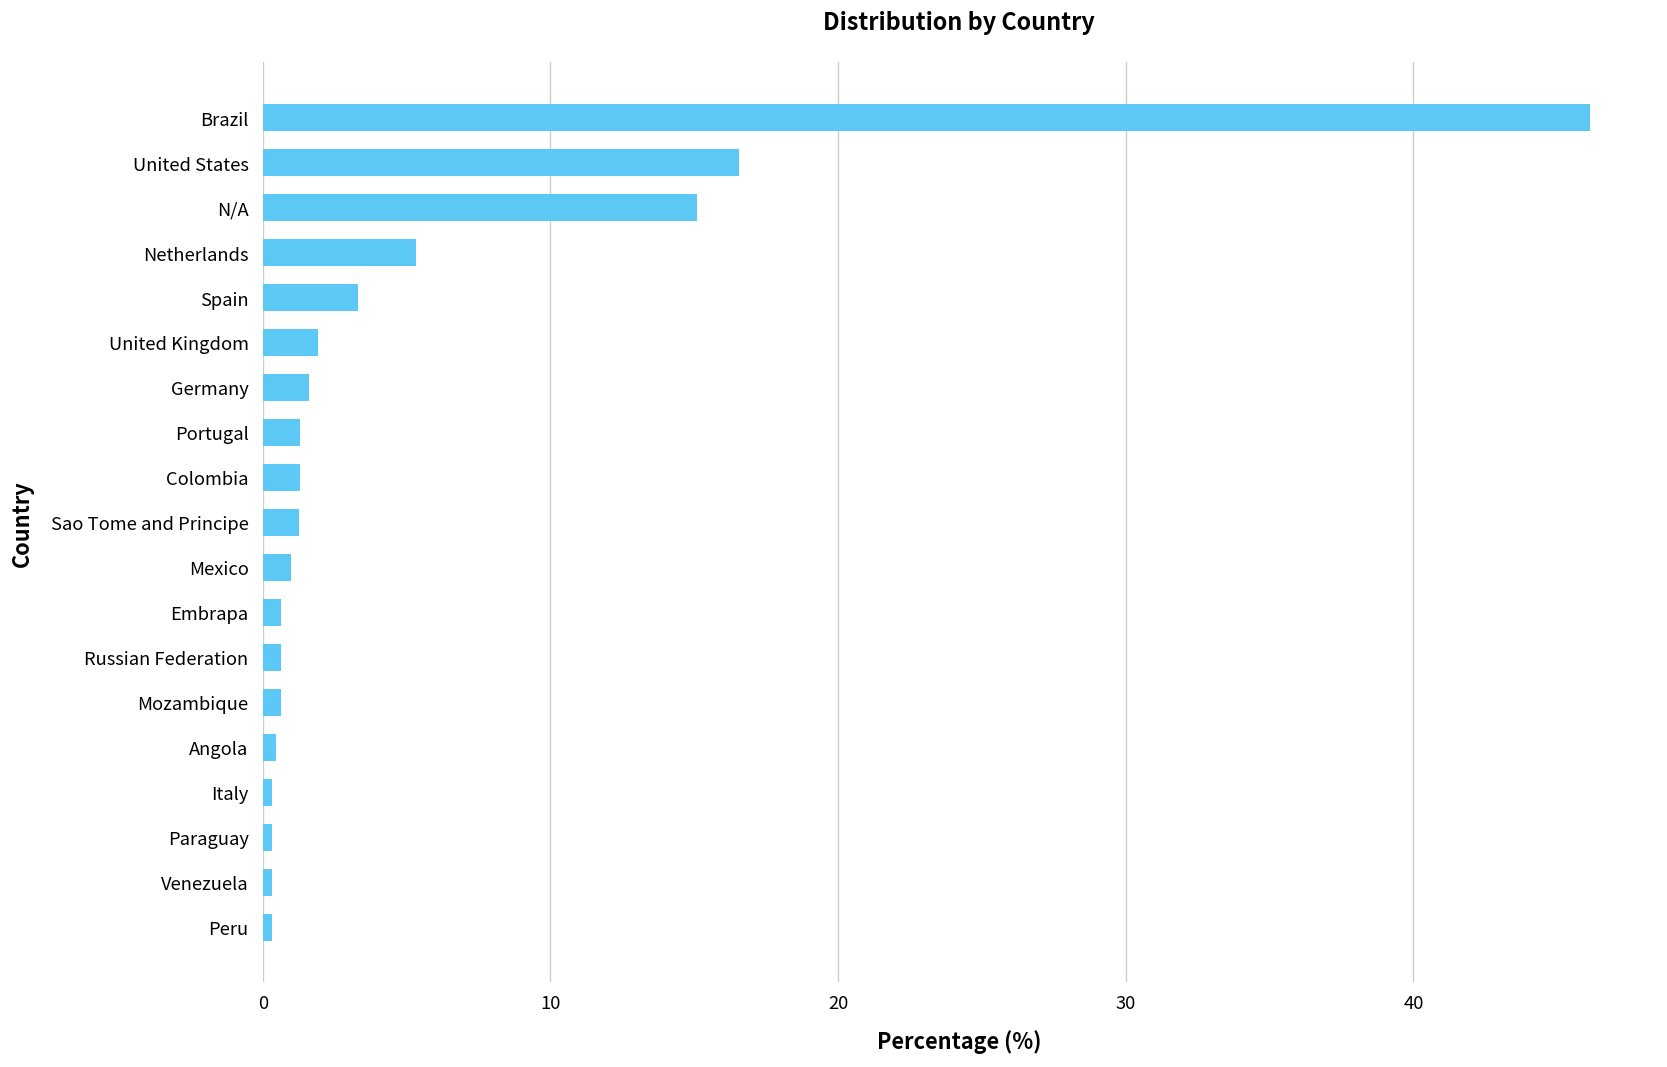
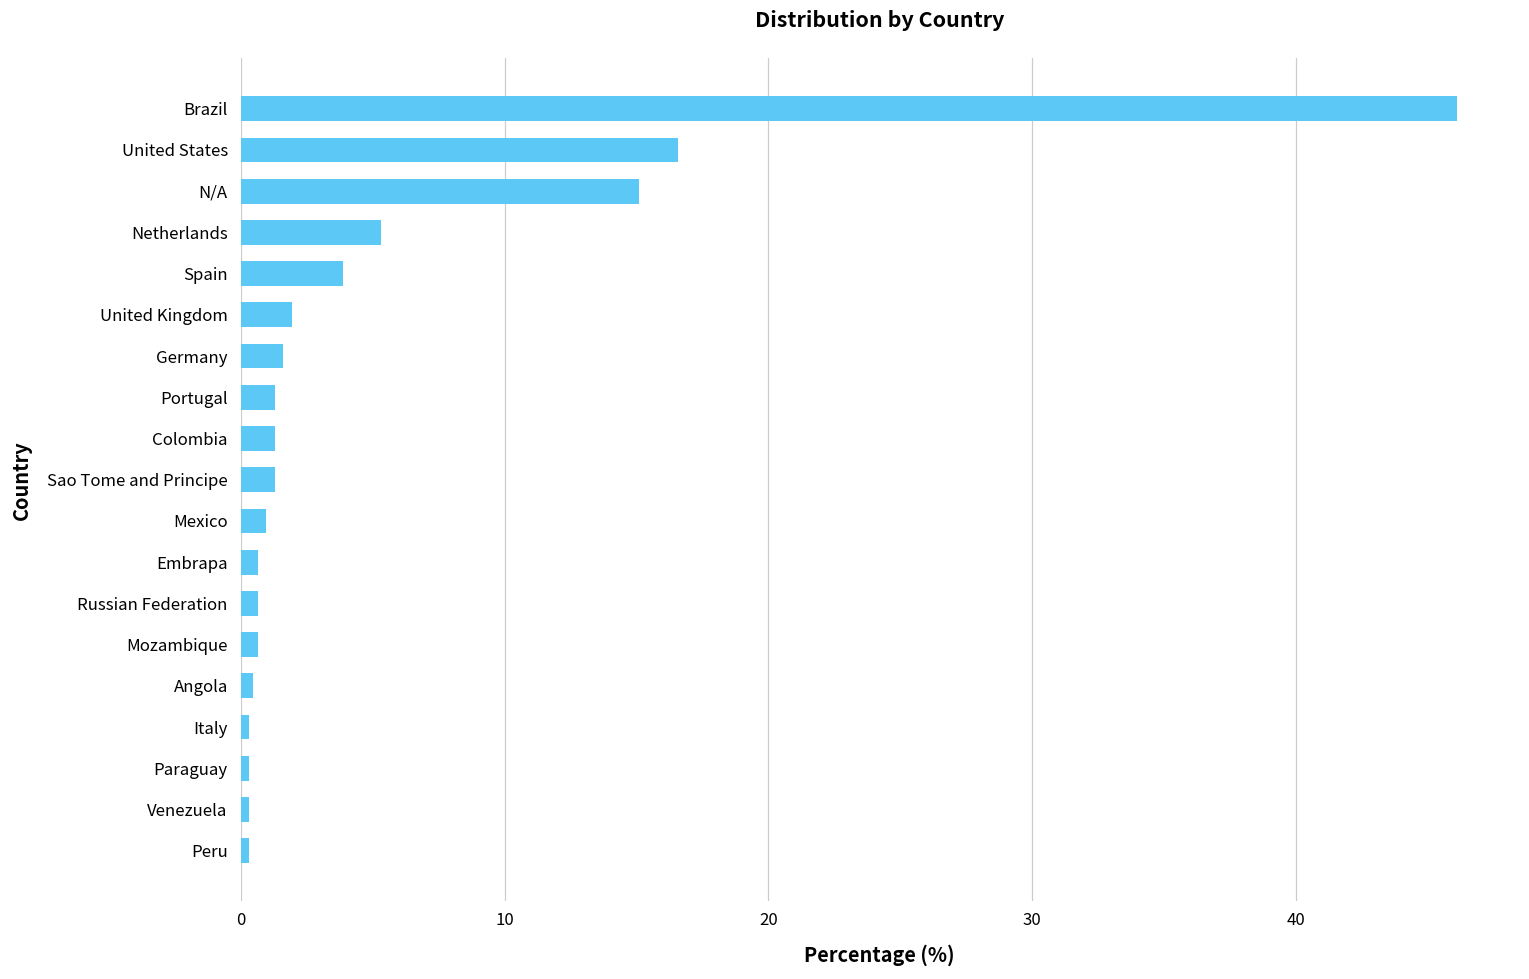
Spain: 3.3 -> 3.9
